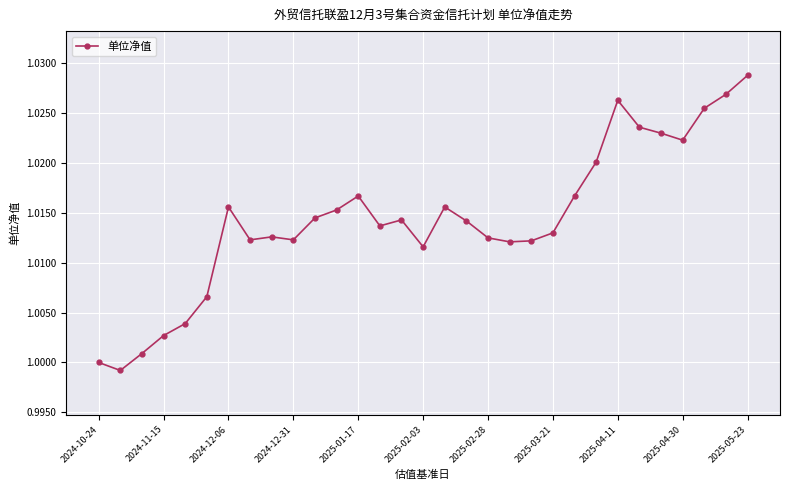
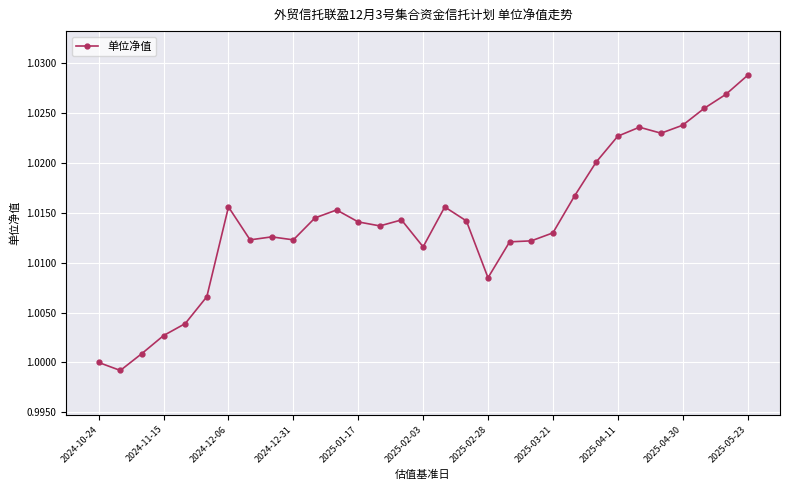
2025-01-17: 1.017 -> 1.014
2025-02-28: 1.013 -> 1.009
2025-04-11: 1.026 -> 1.023
2025-04-30: 1.022 -> 1.024
